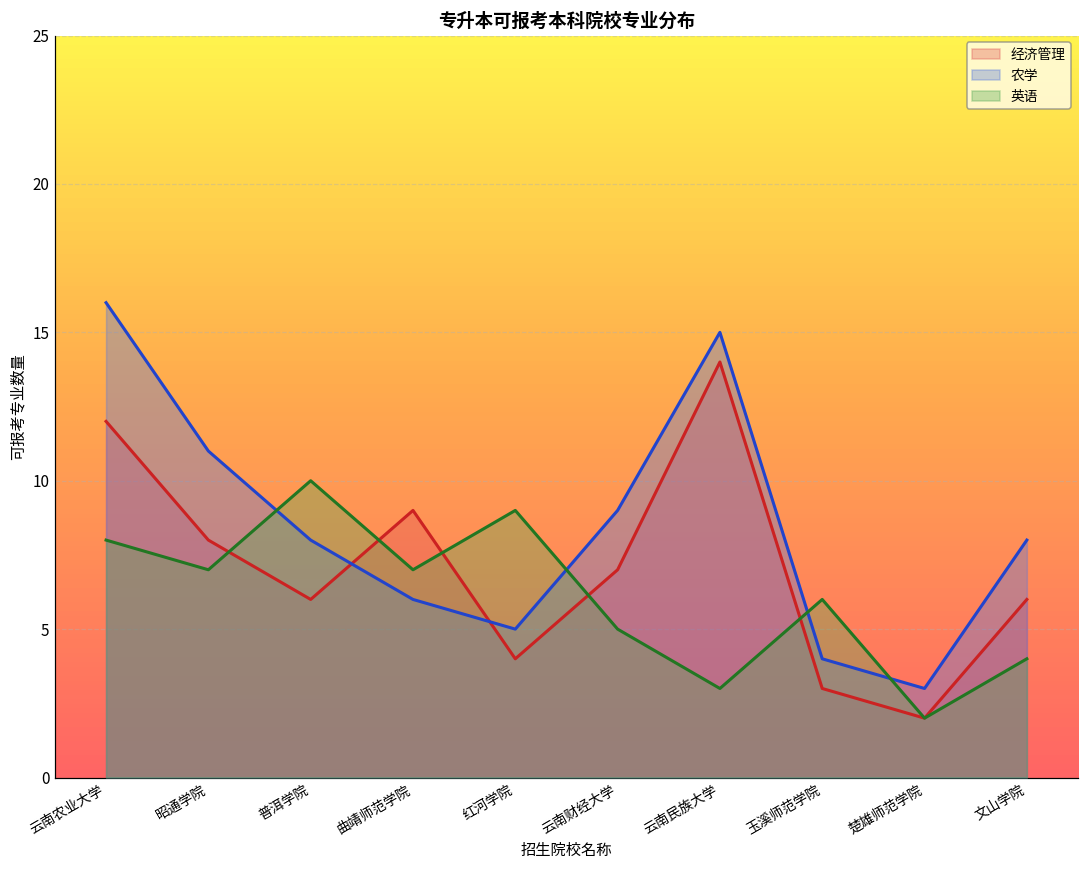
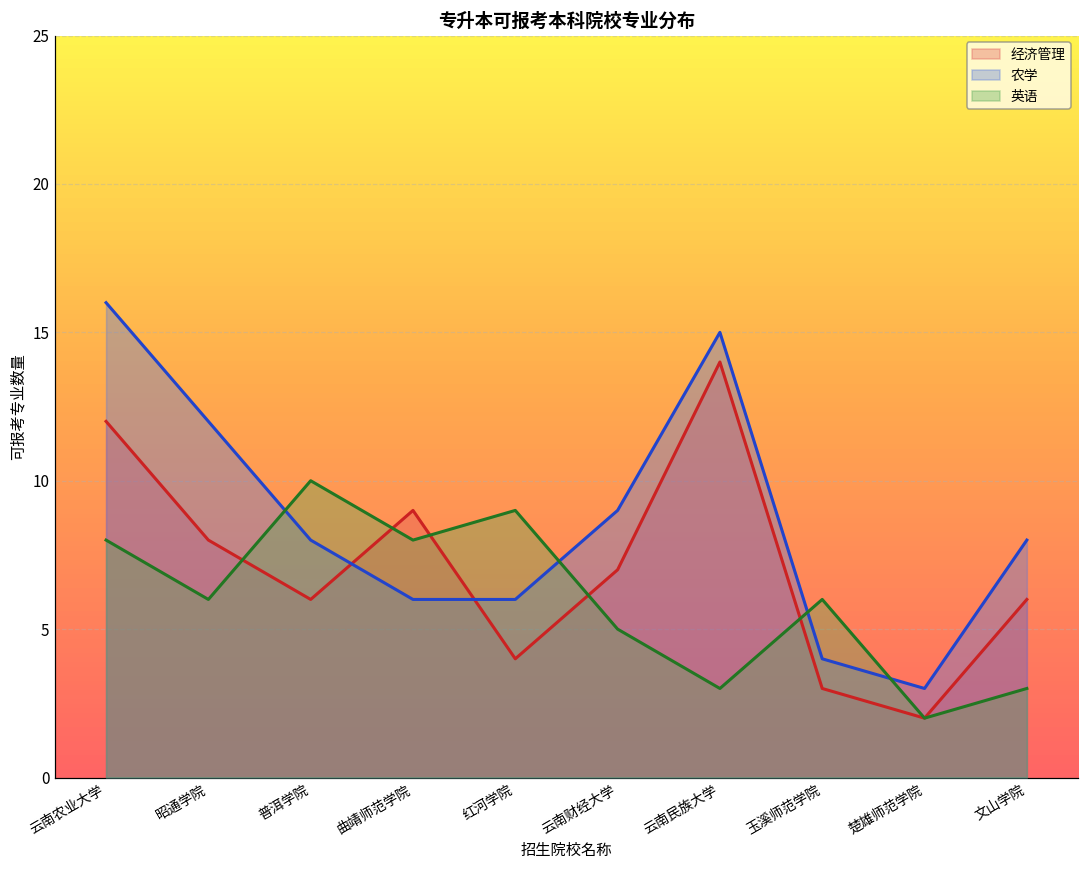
农学, 昭通学院: 11 -> 12
英语, 昭通学院: 7 -> 6
英语, 曲靖师范学院: 7 -> 8
农学, 红河学院: 5 -> 6
英语, 文山学院: 4 -> 3
